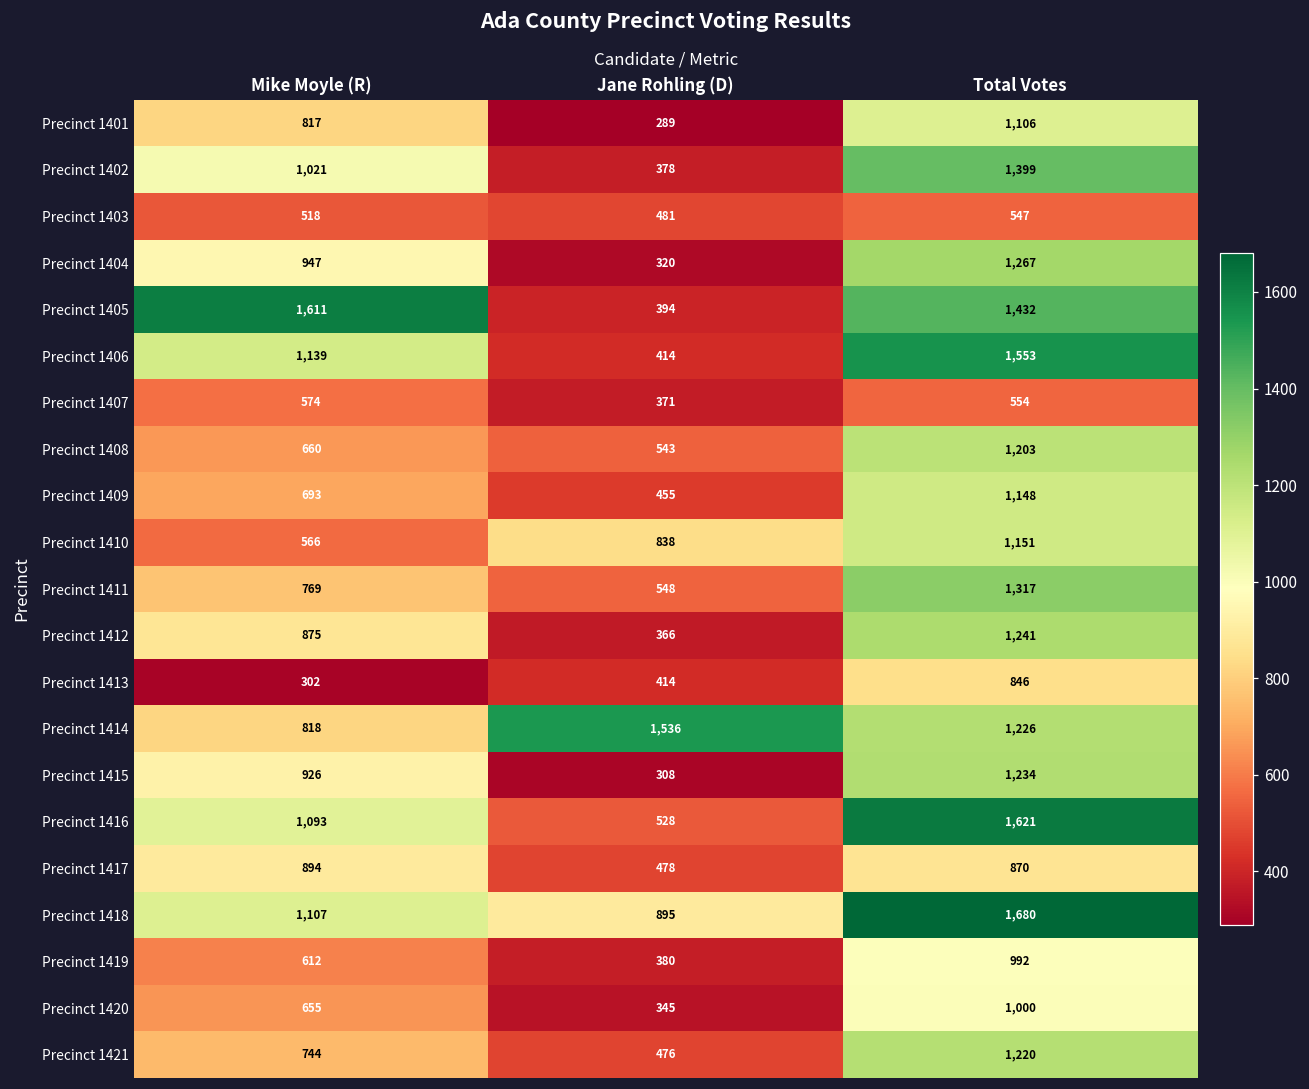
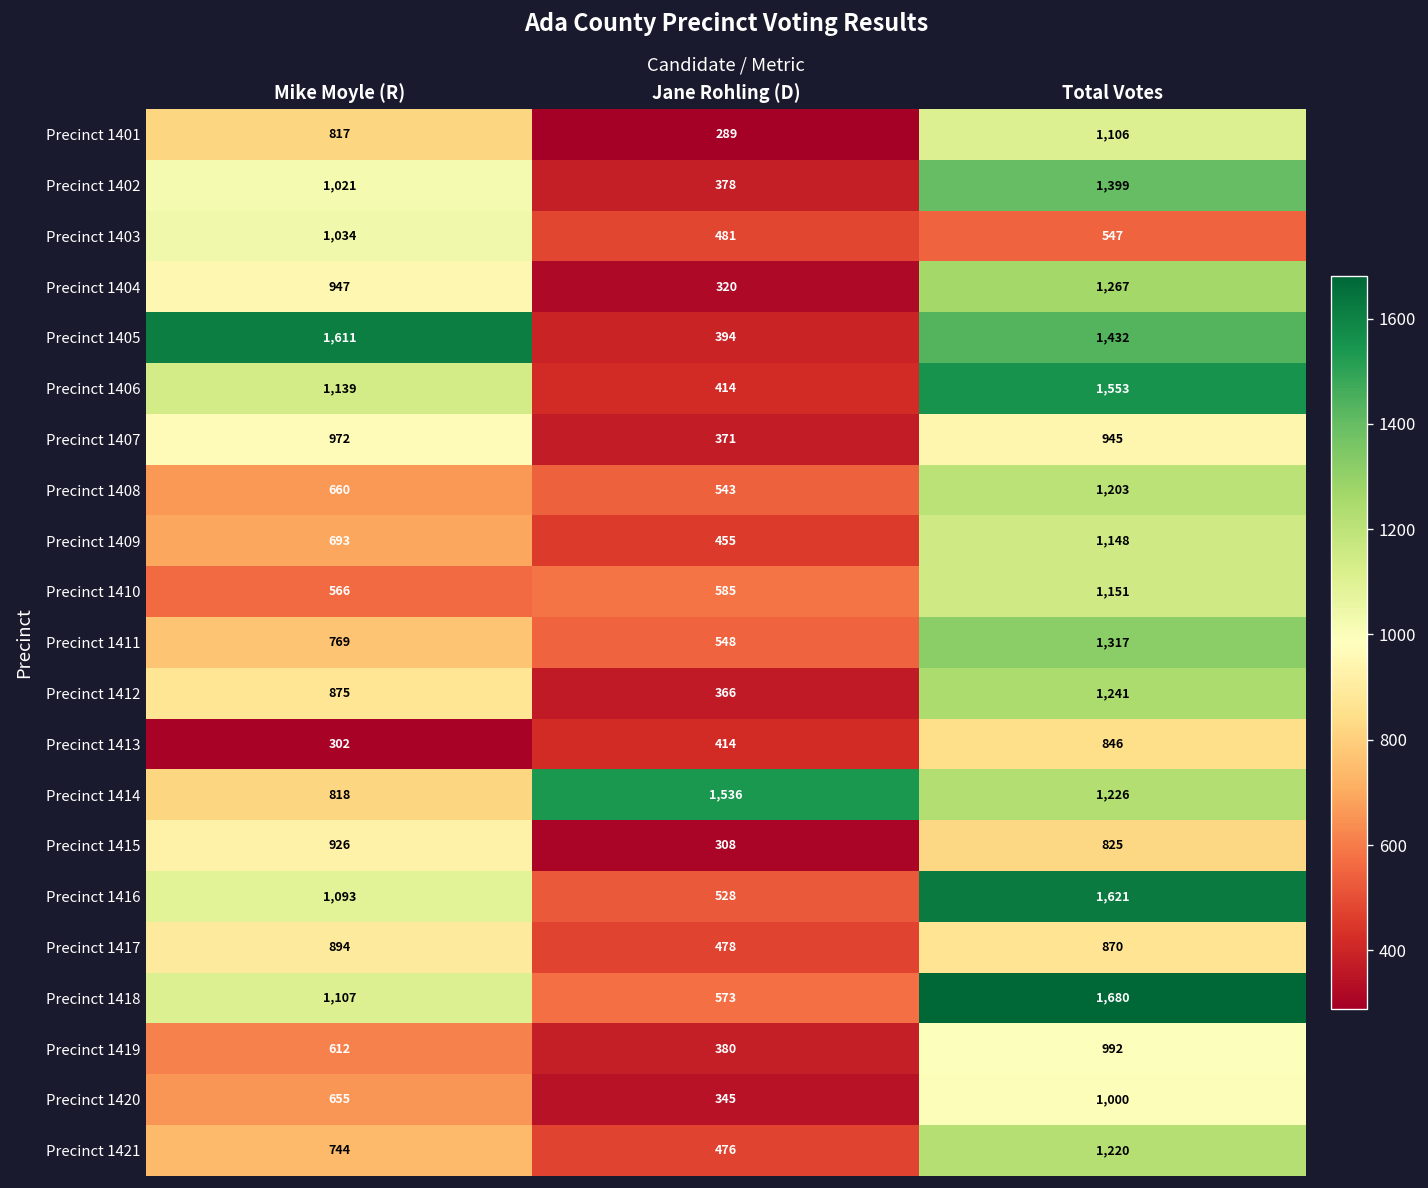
Precinct 1403, Mike Moyle (R): 518 -> 1,034
Precinct 1407, Mike Moyle (R): 574 -> 972
Precinct 1407, Total Votes: 554 -> 945
Precinct 1410, Jane Rohling (D): 838 -> 585
Precinct 1415, Total Votes: 1,234 -> 825
Precinct 1418, Jane Rohling (D): 895 -> 573
